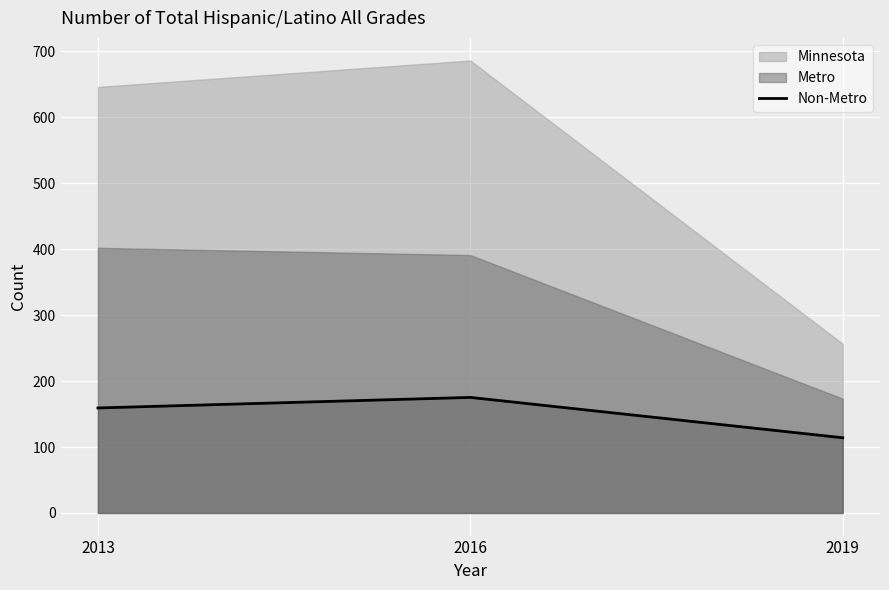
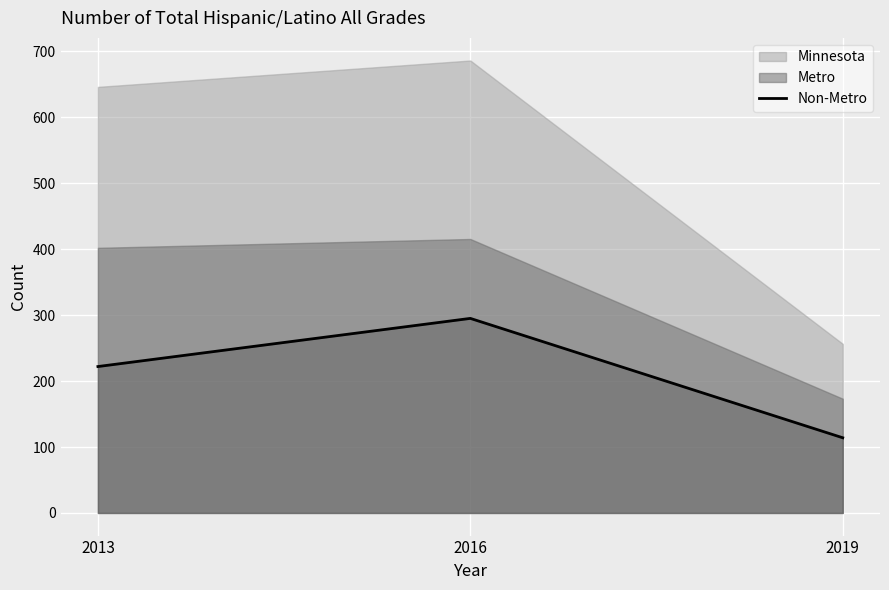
Non-Metro, 2013: 160 -> 220
Non-Metro, 2016: 180 -> 300
Metro, 2016: 390 -> 420
